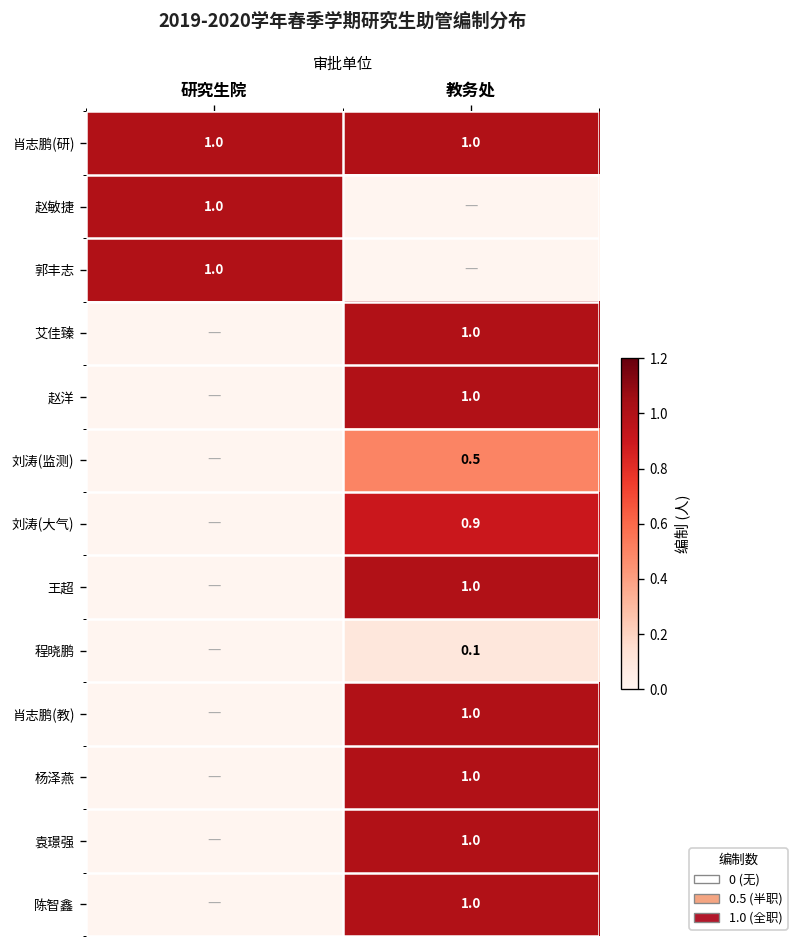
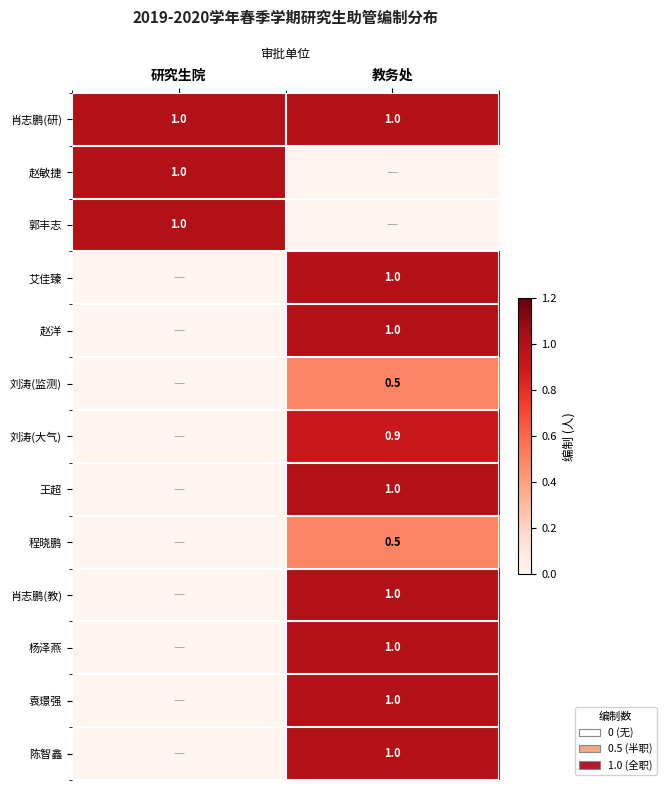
程晓鹏, 教务处: 0.1 -> 0.5
